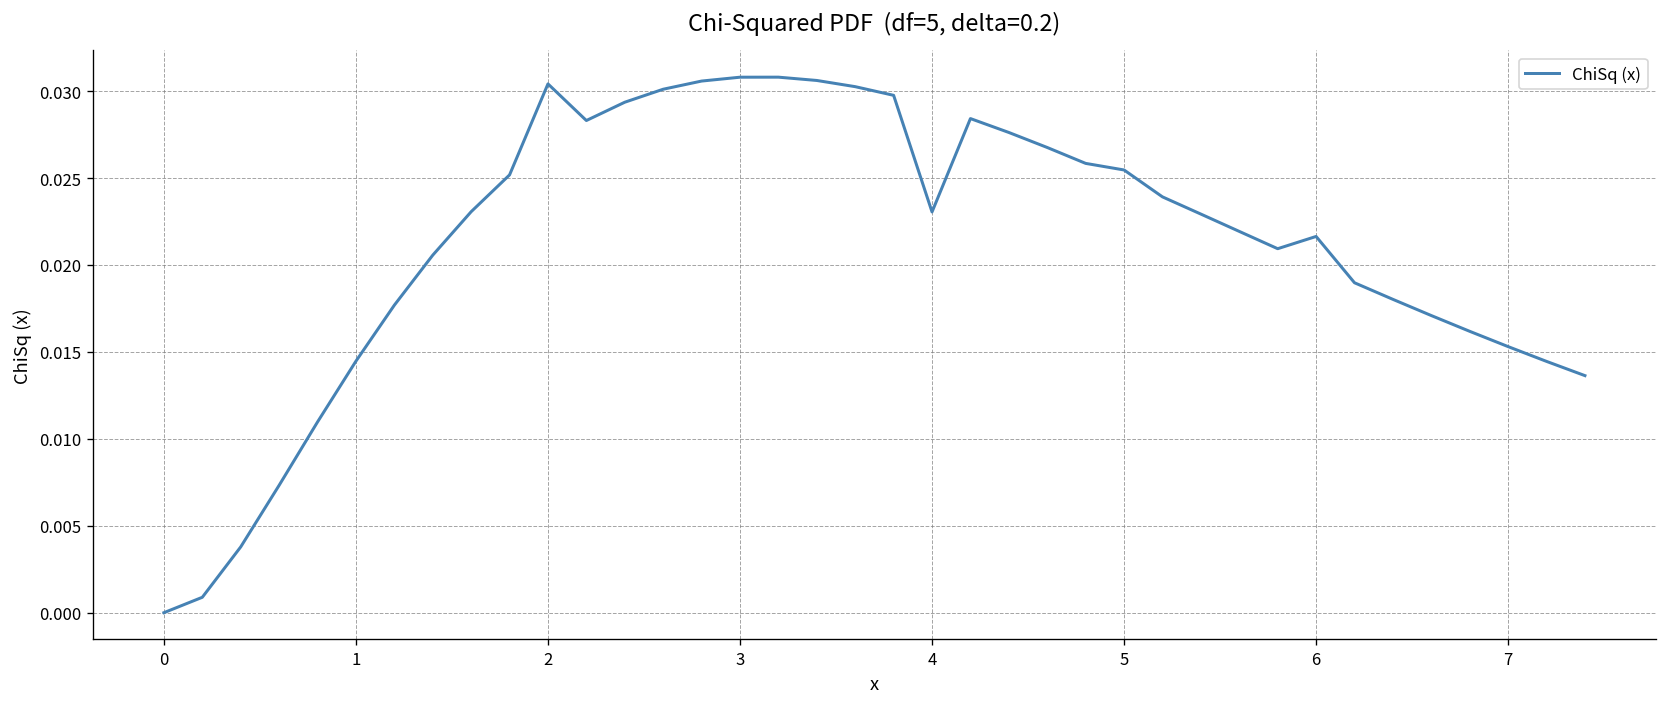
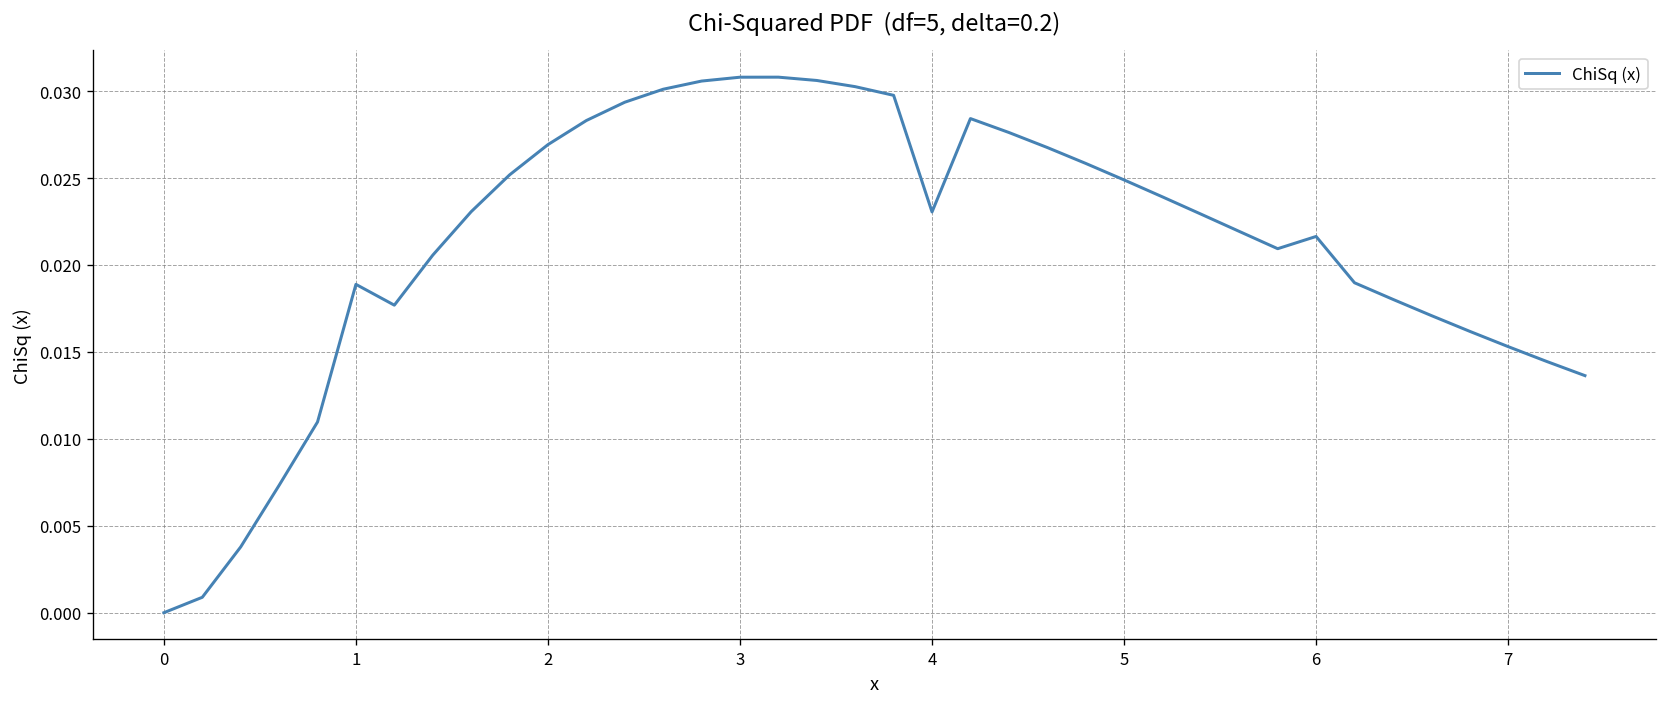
1: 0.0145 -> 0.0189
2: 0.0304 -> 0.0269
5: 0.0255 -> 0.0249
